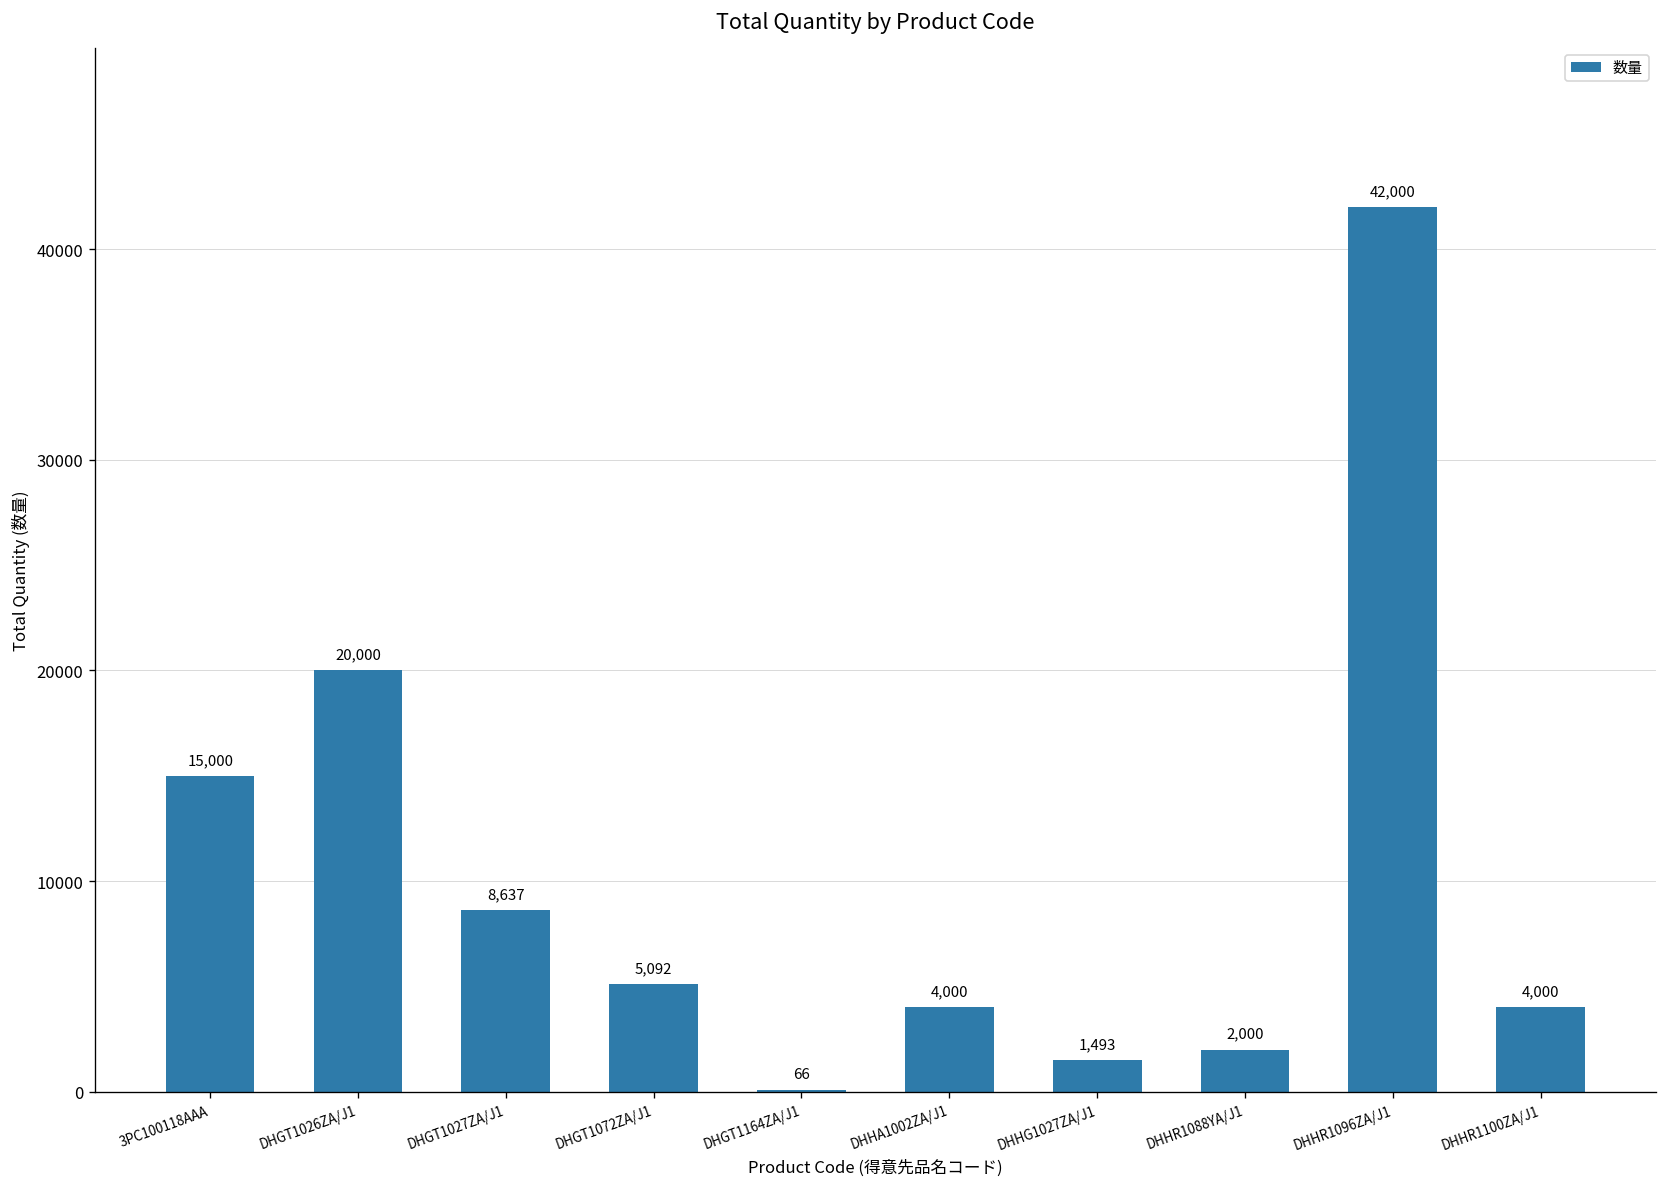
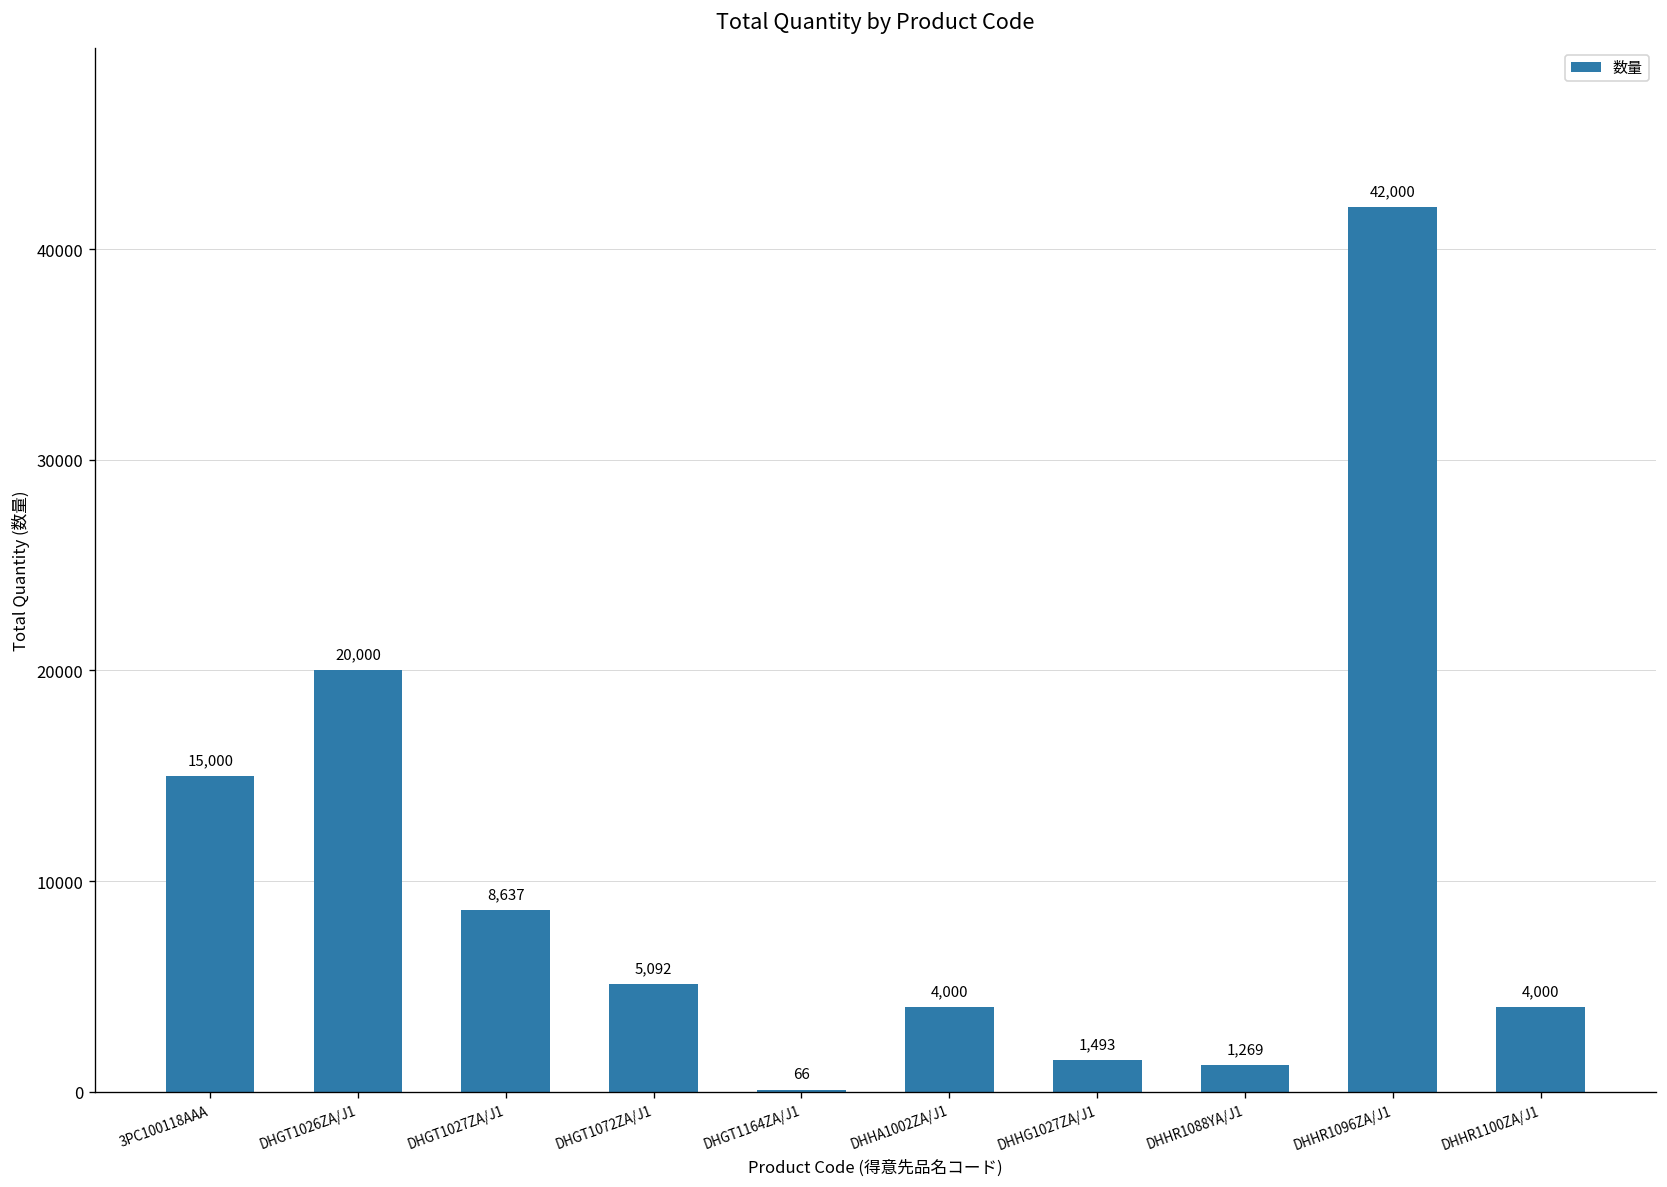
DHHR1088YA/J1: 2,000 -> 1,269
